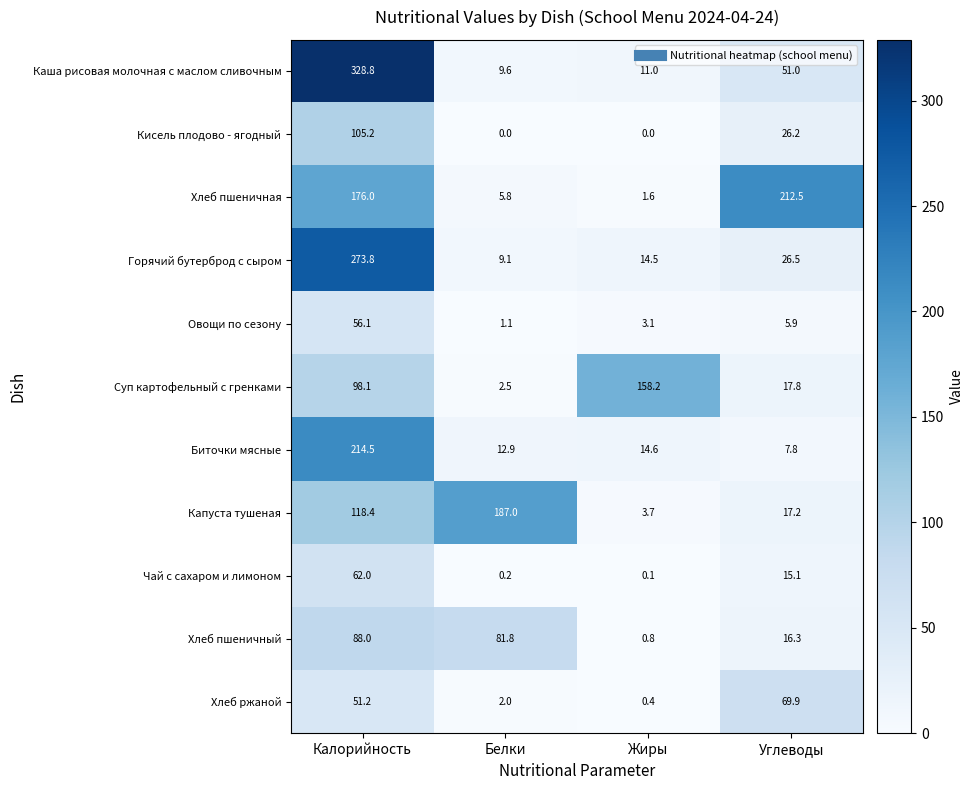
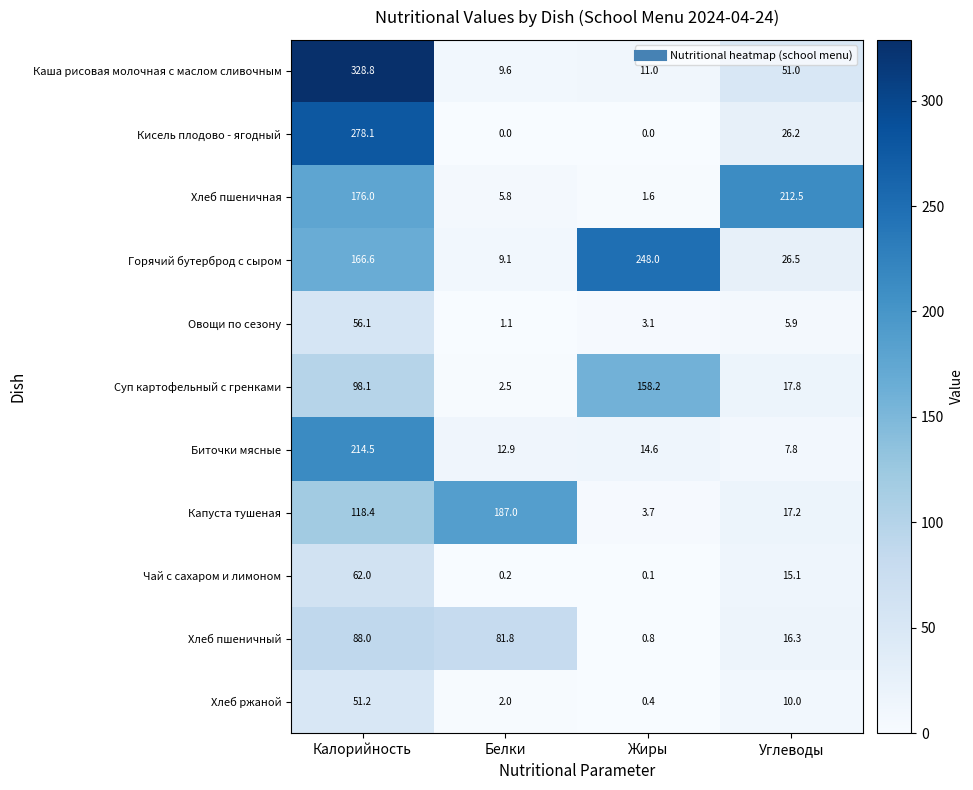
Кисель плодово - ягодный, Калорийность: 105.2 -> 278.1
Горячий бутерброд с сыром, Калорийность: 273.8 -> 166.6
Горячий бутерброд с сыром, Жиры: 14.5 -> 248.0
Хлеб ржаной, Углеводы: 69.9 -> 10.0
